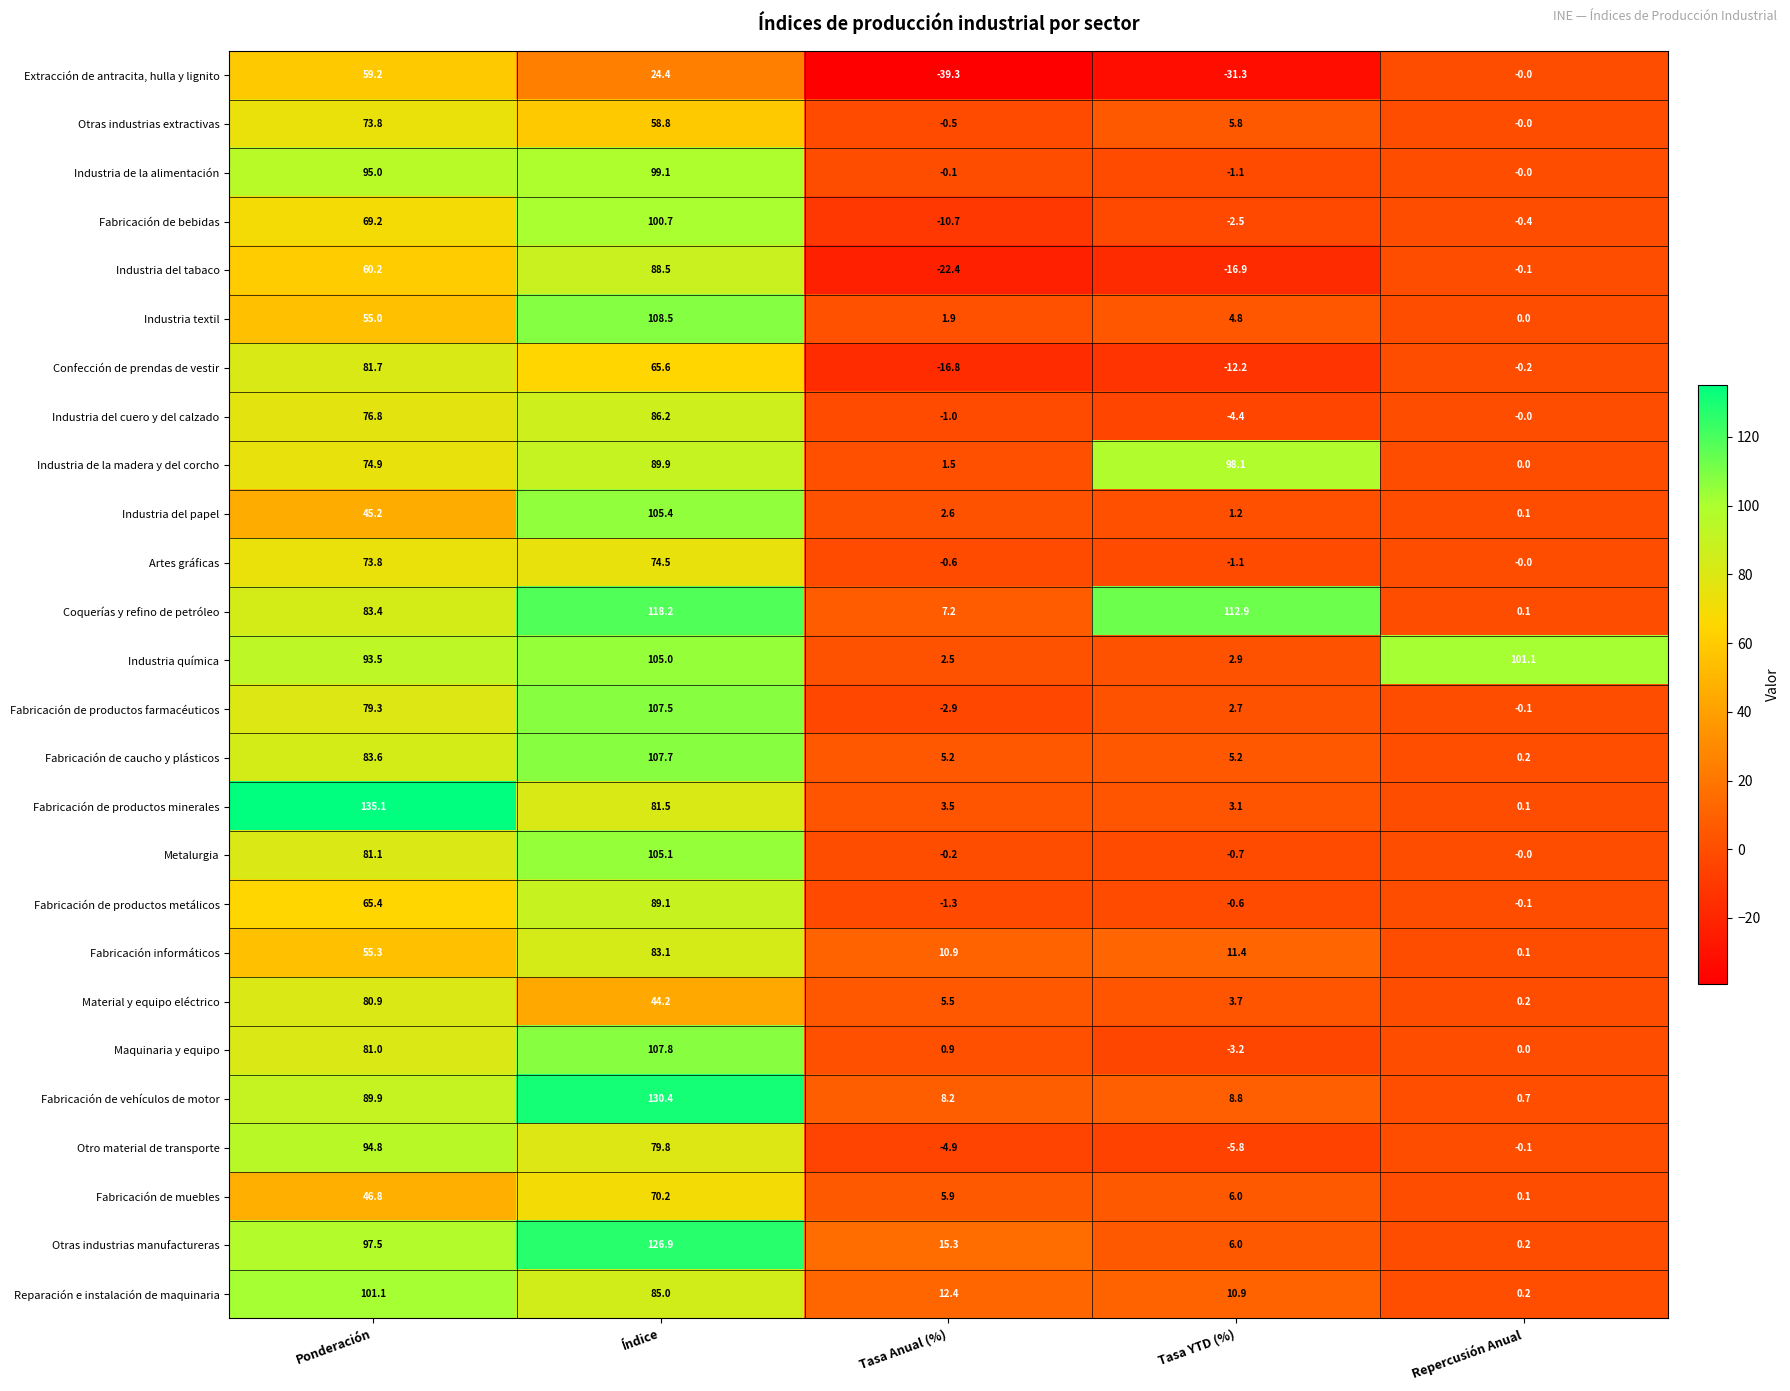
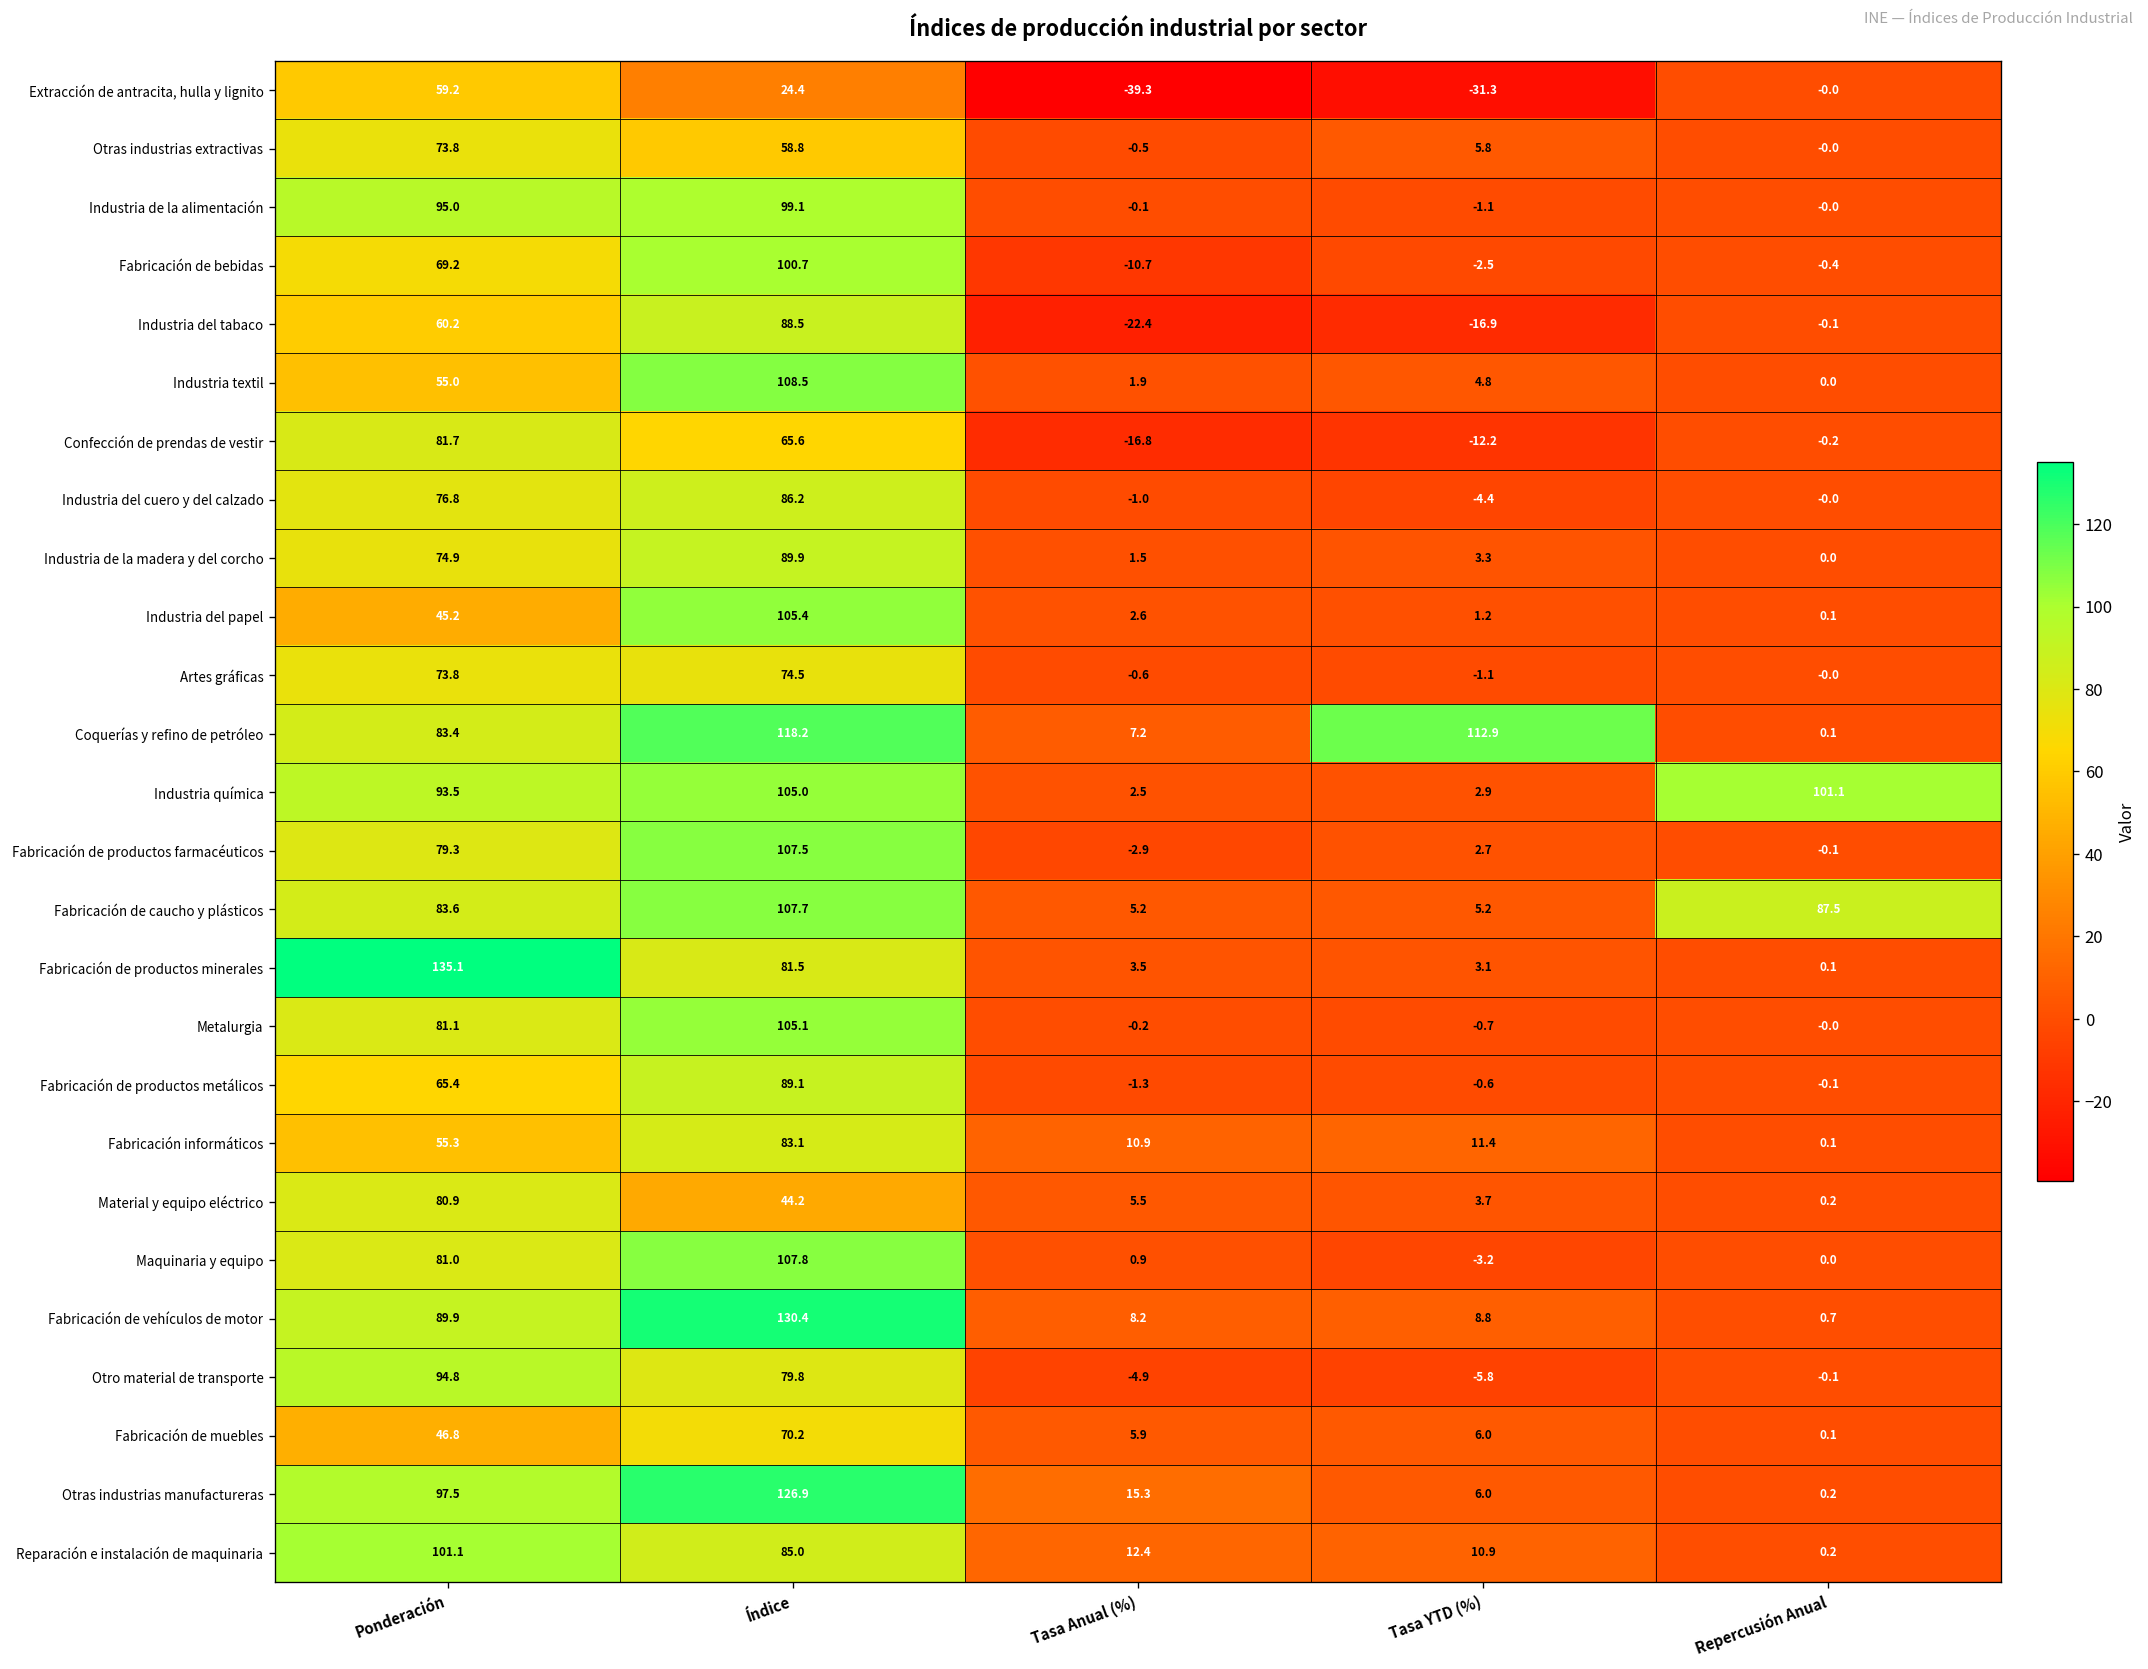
Industria de la madera y del corcho, Tasa YTD (%): 98.1 -> 3.3
Fabricación de caucho y plásticos, Repercusión Anual: 0.2 -> 87.5
